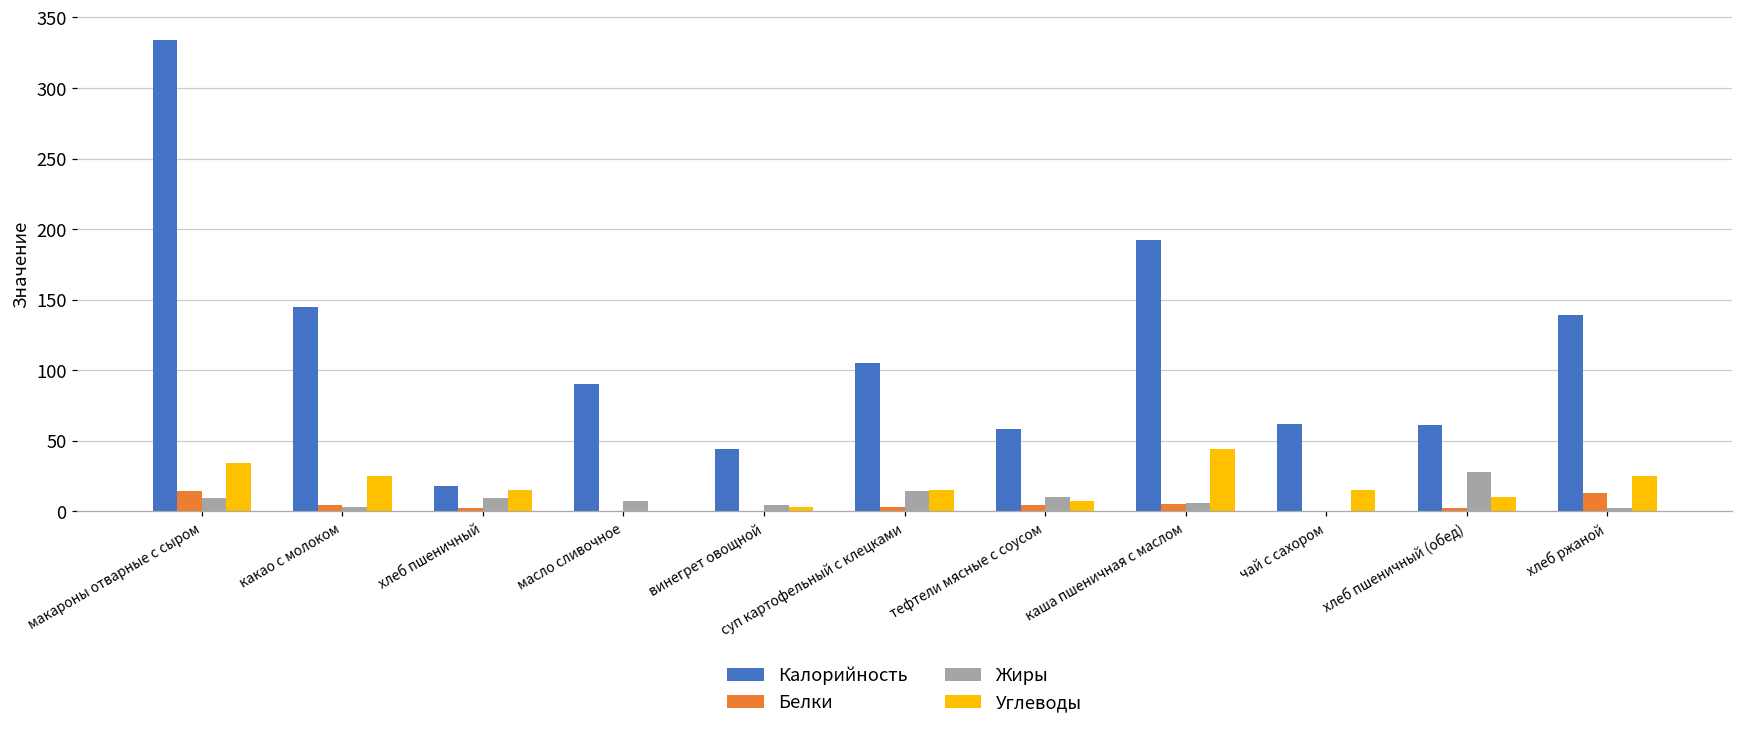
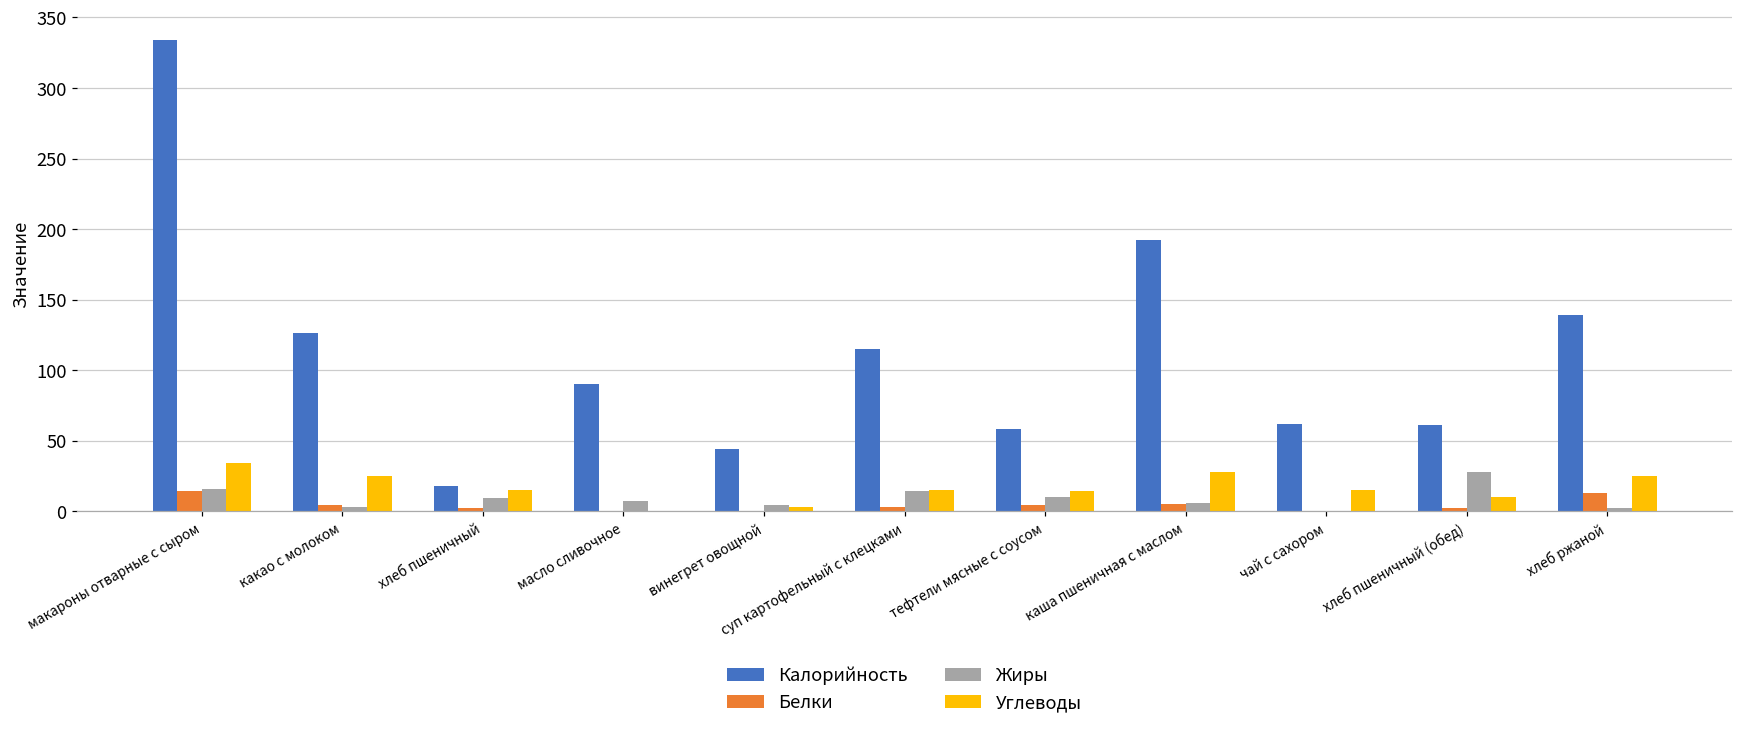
Жиры, макароны отварные с сыром: 9 -> 16
Калорийность, какао с молоком: 145 -> 126
Калорийность, суп картофельный с клецками: 105 -> 115
Углеводы, тефтели мясные с соусом: 7 -> 14
Углеводы, каша пшеничная с маслом: 44 -> 28
